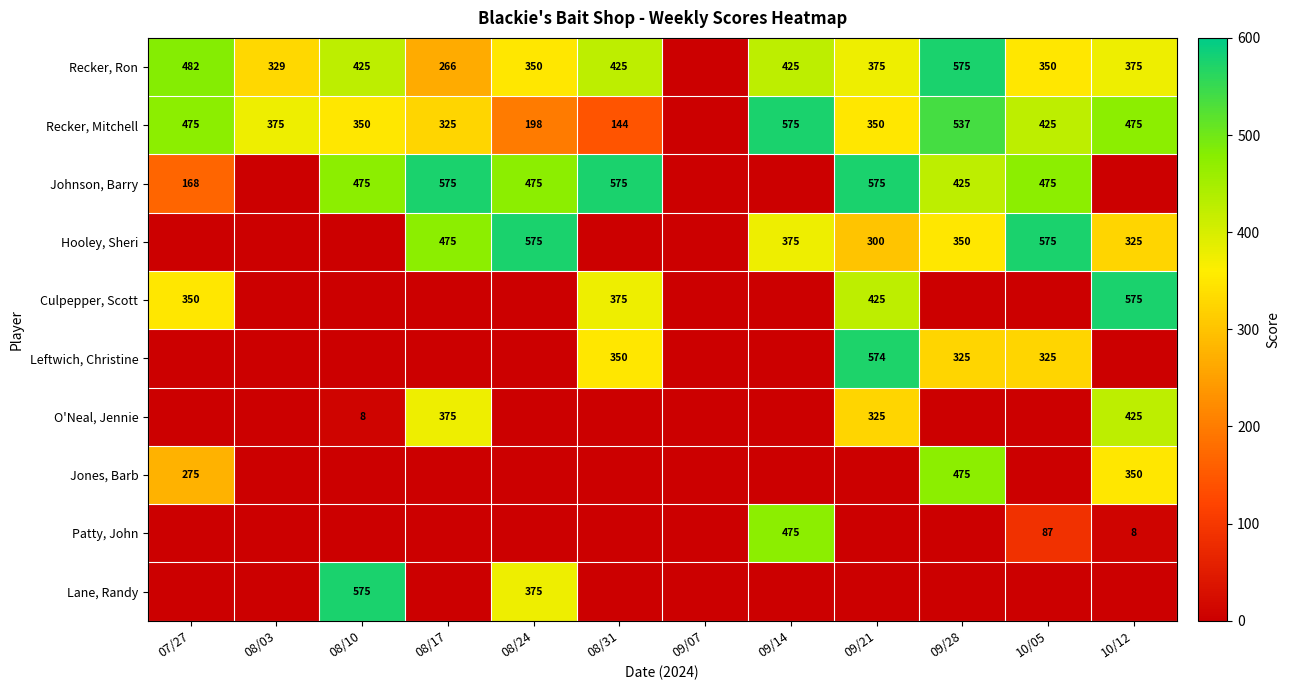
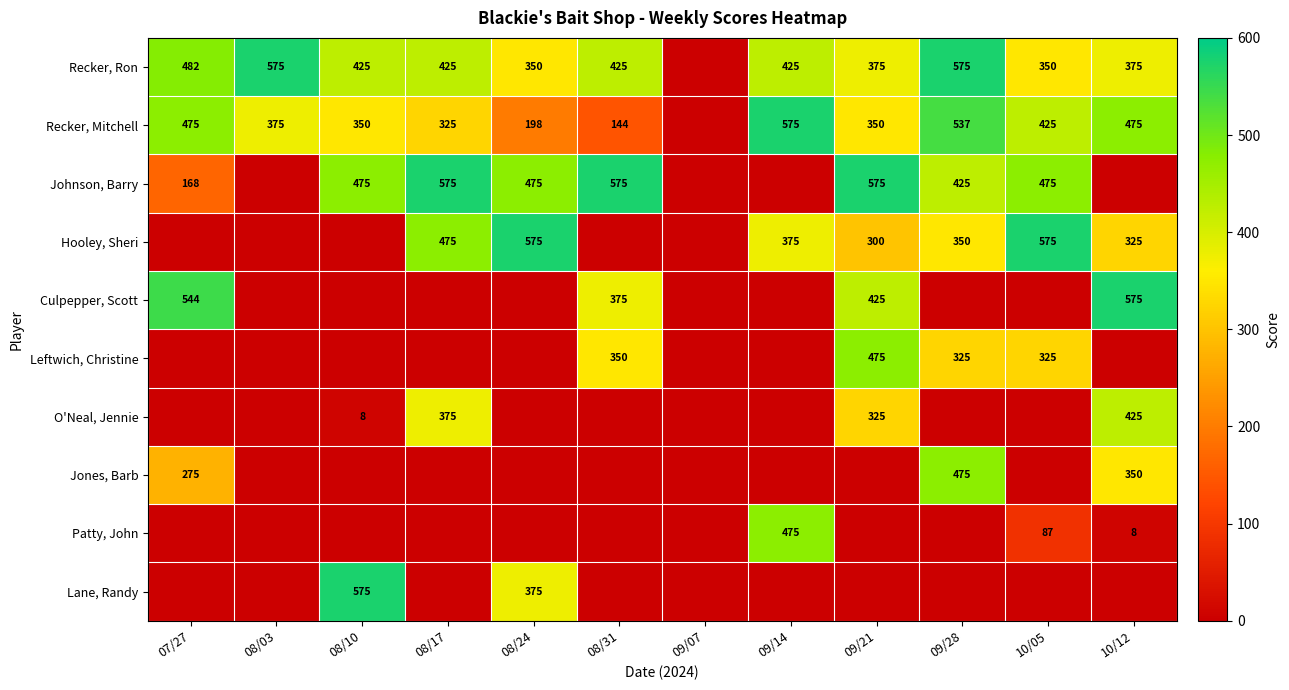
Recker, Ron, 08/03: 329 -> 575
Recker, Ron, 08/17: 266 -> 425
Culpepper, Scott, 07/27: 350 -> 544
Leftwich, Christine, 09/21: 574 -> 475
